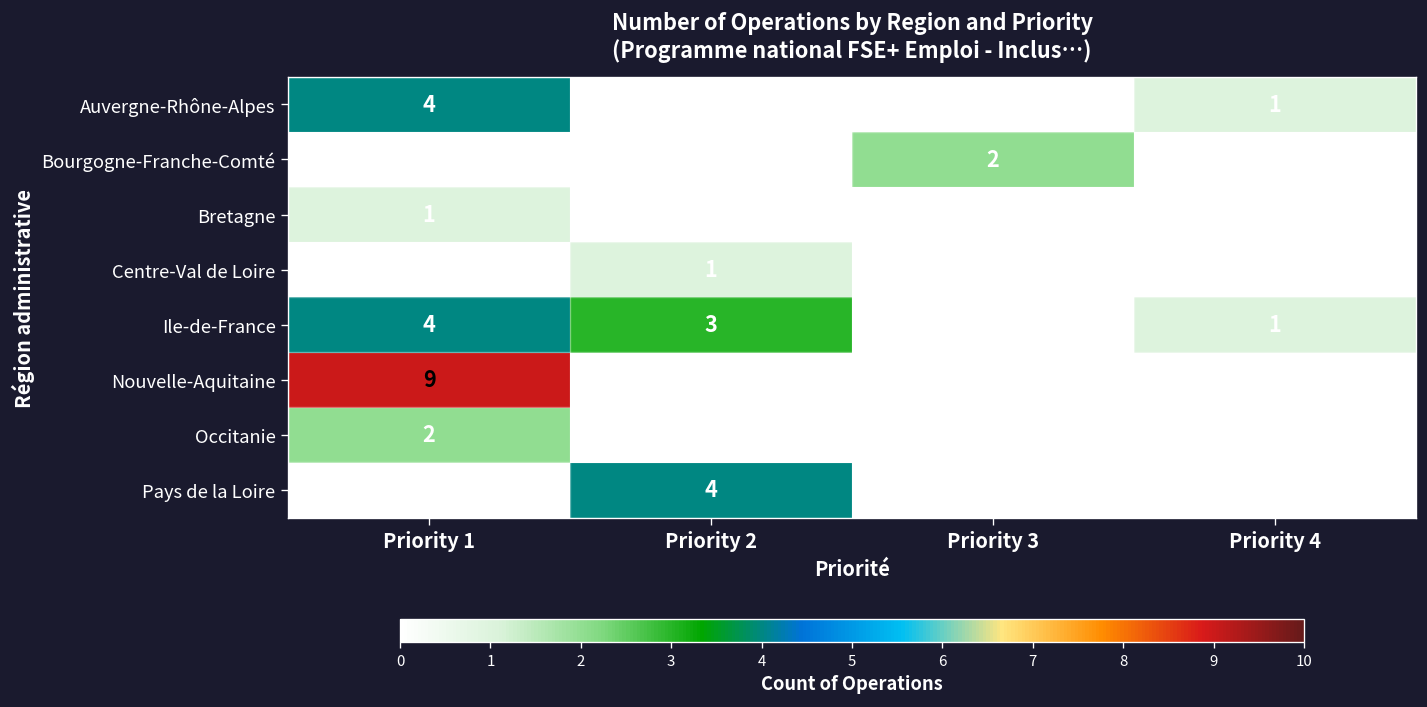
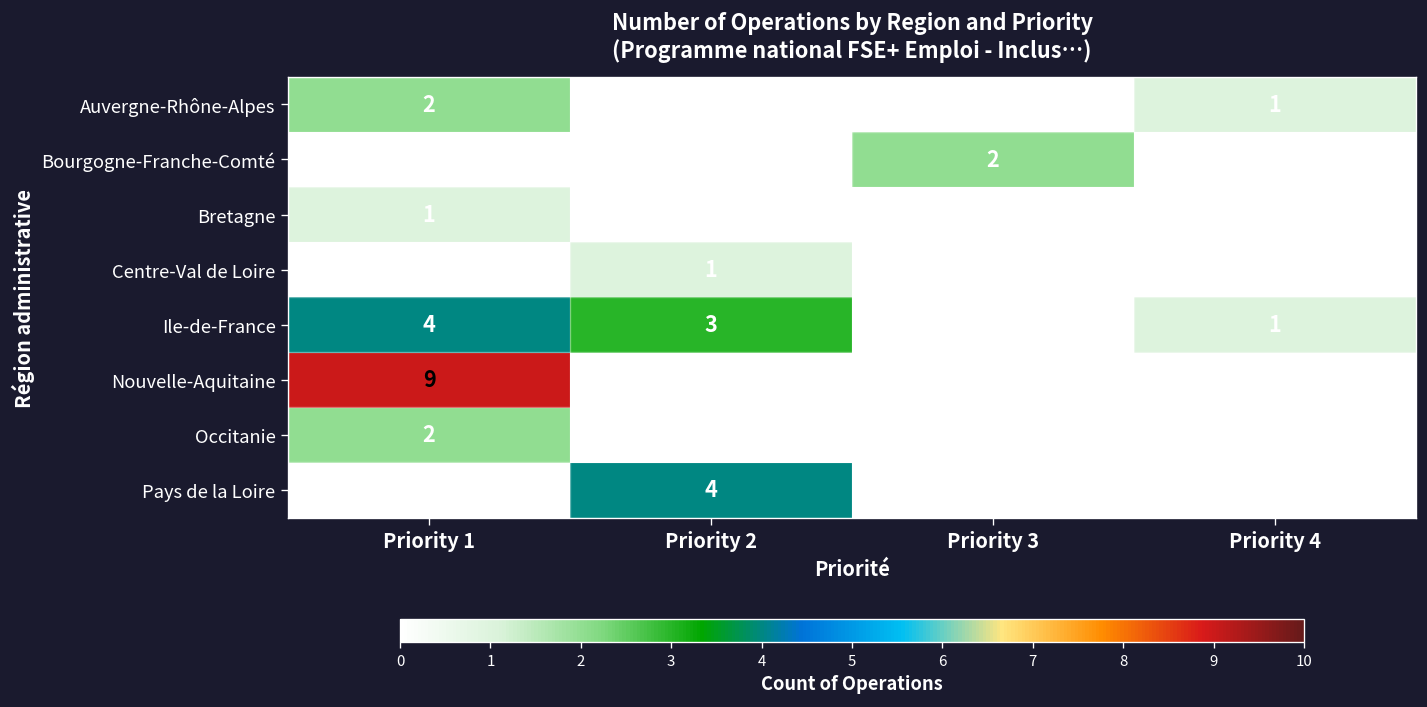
Auvergne-Rhône-Alpes, Priority 1: 4 -> 2
